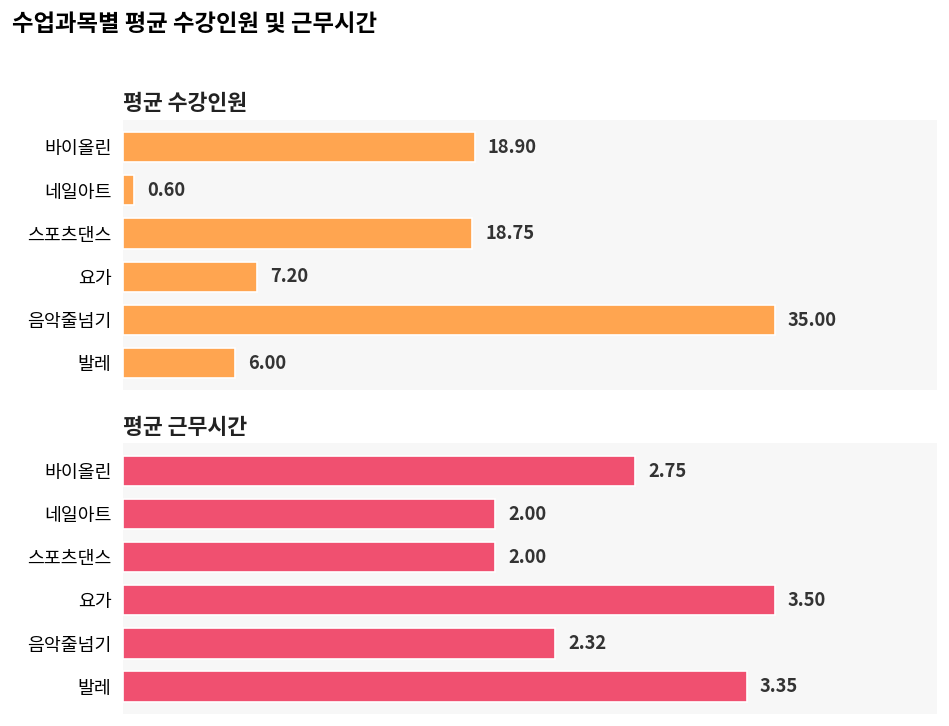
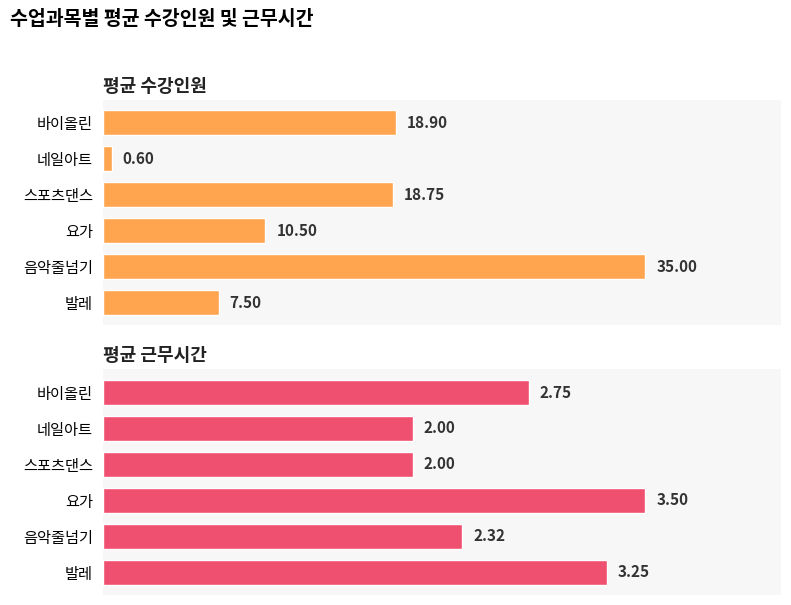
평균 수강인원, 요가: 7.20 -> 10.50
평균 수강인원, 발레: 6.00 -> 7.50
평균 근무시간, 발레: 3.35 -> 3.25
